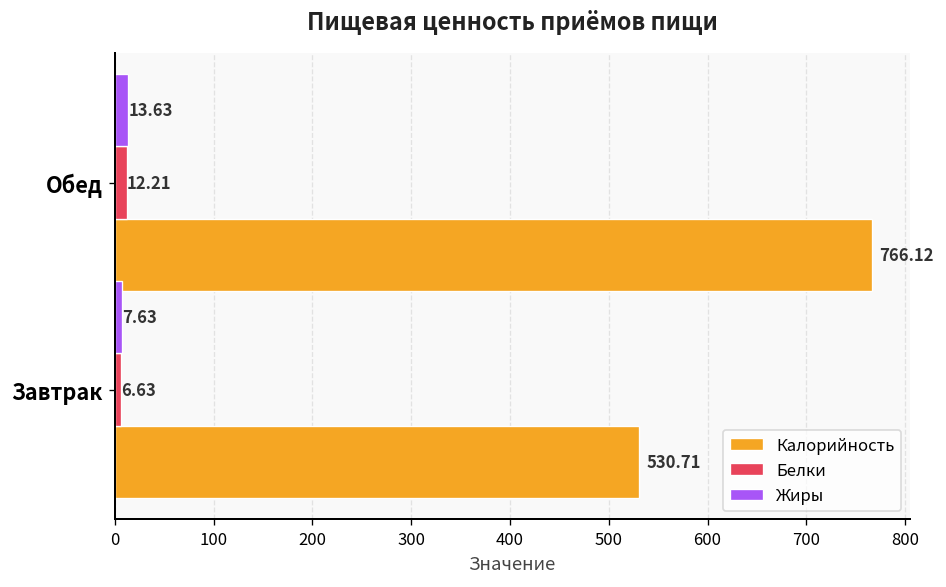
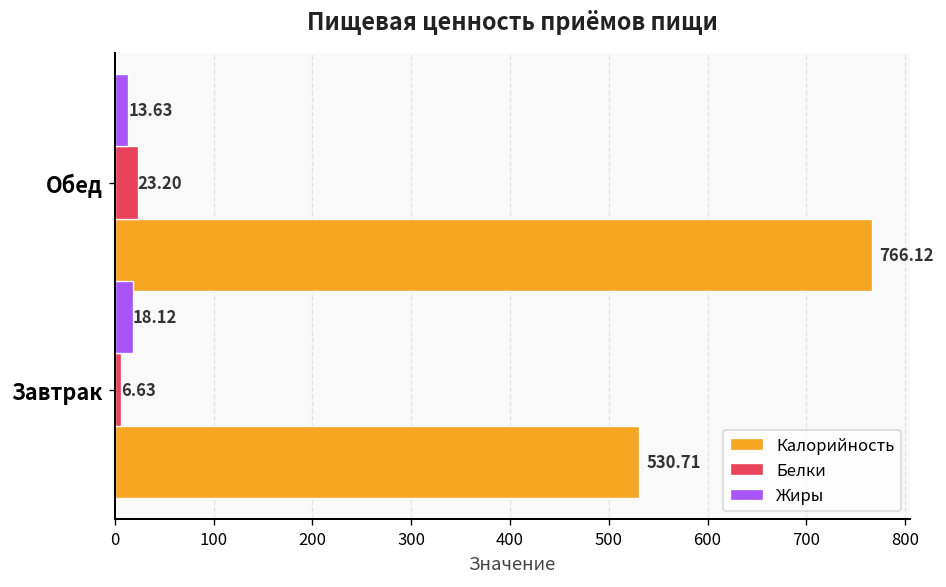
Белки, Обед: 12.21 -> 23.20
Жиры, Завтрак: 7.63 -> 18.12
